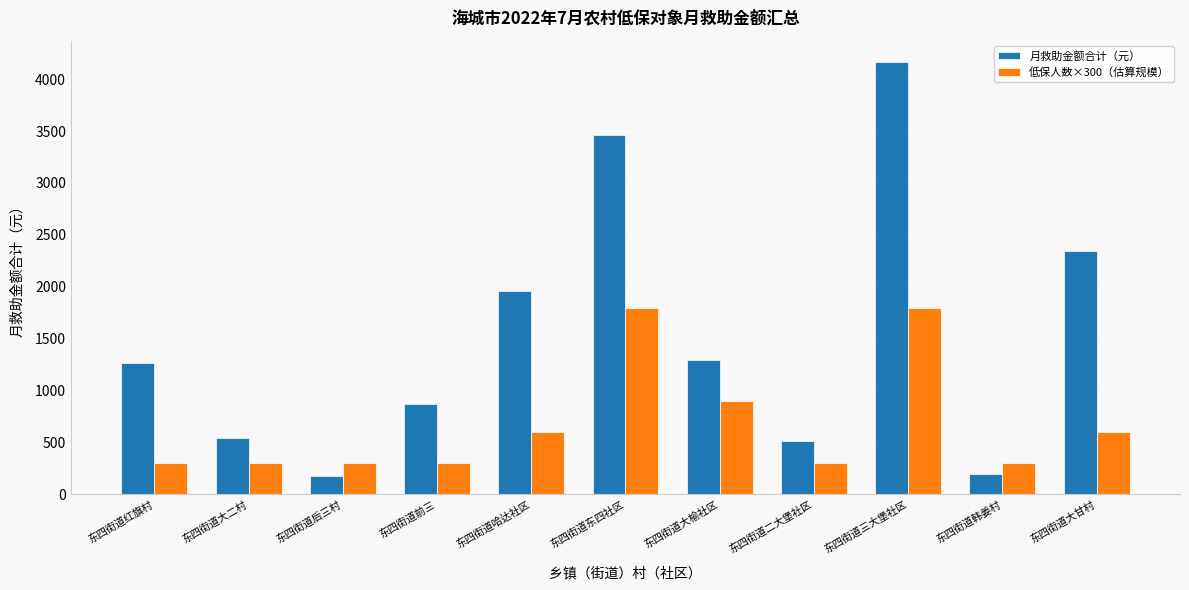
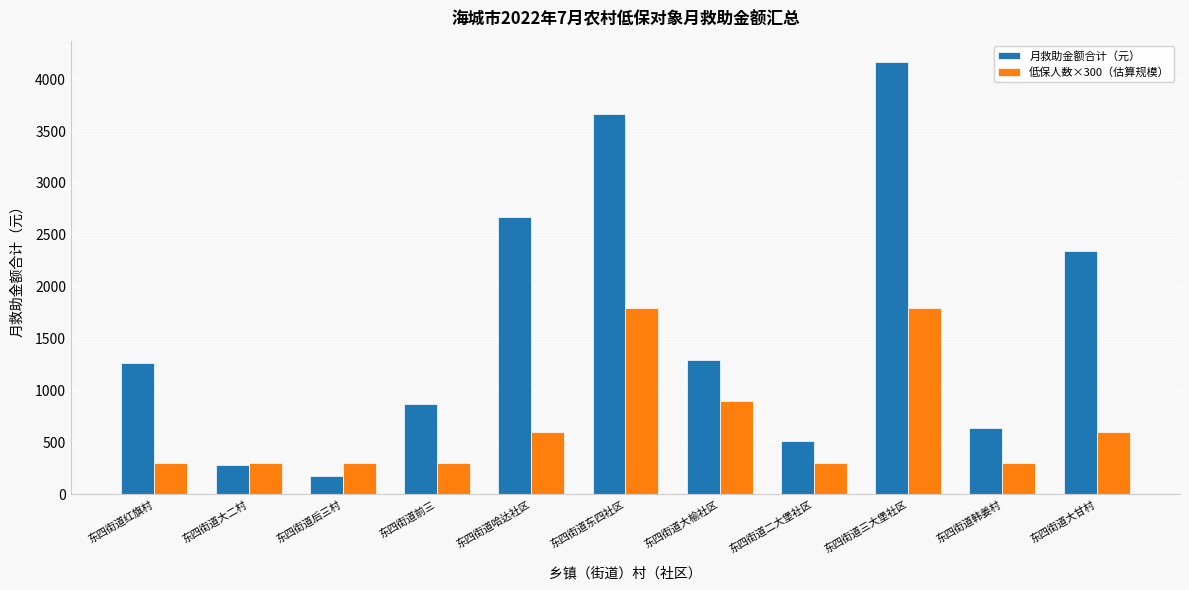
月救助金额合计（元）, 东四街道大二村: 540 -> 280
月救助金额合计（元）, 东四街道哈达社区: 1960 -> 2670
月救助金额合计（元）, 东四街道东四社区: 3460 -> 3660
月救助金额合计（元）, 东四街道韩姜村: 200 -> 640
